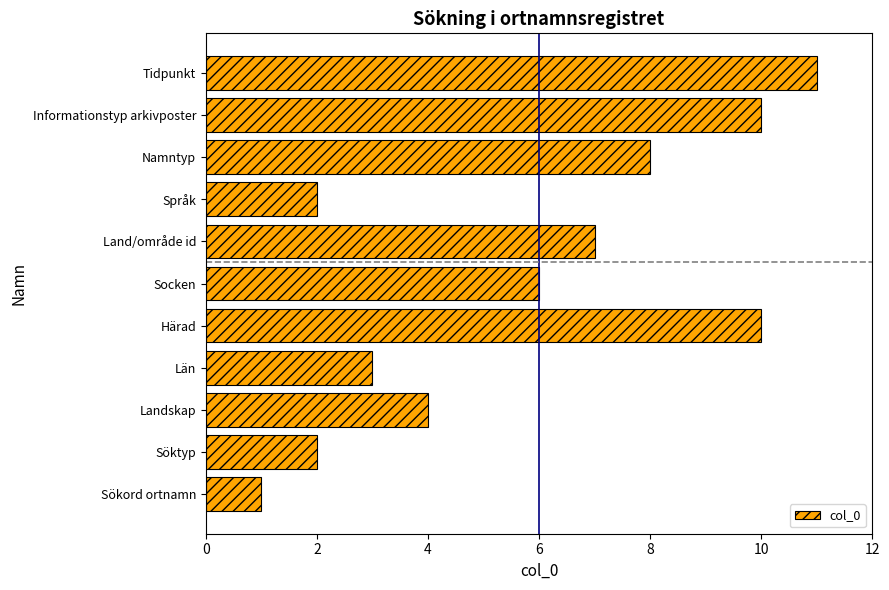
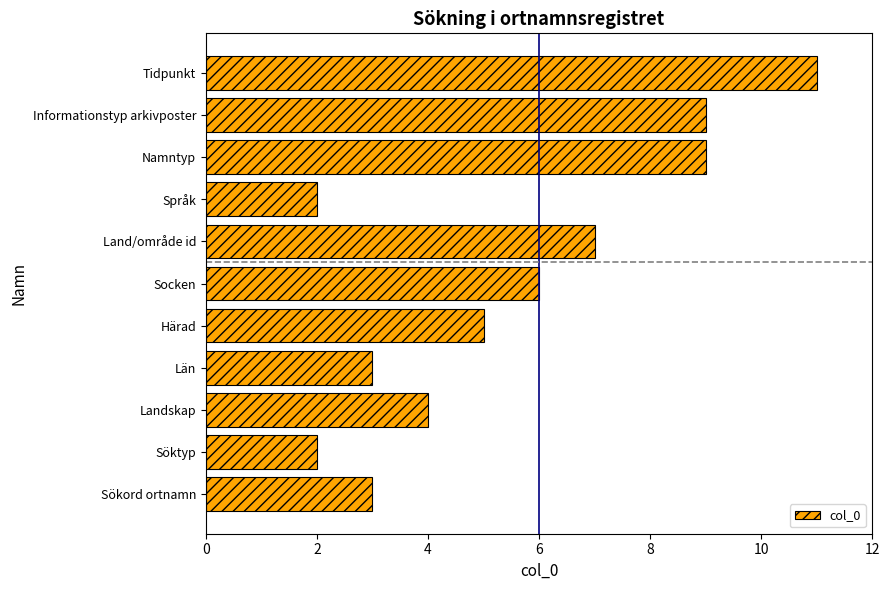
Informationstyp arkivposter: 10 -> 9
Namntyp: 8 -> 9
Härad: 10 -> 5
Sökord ortnamn: 1 -> 3
